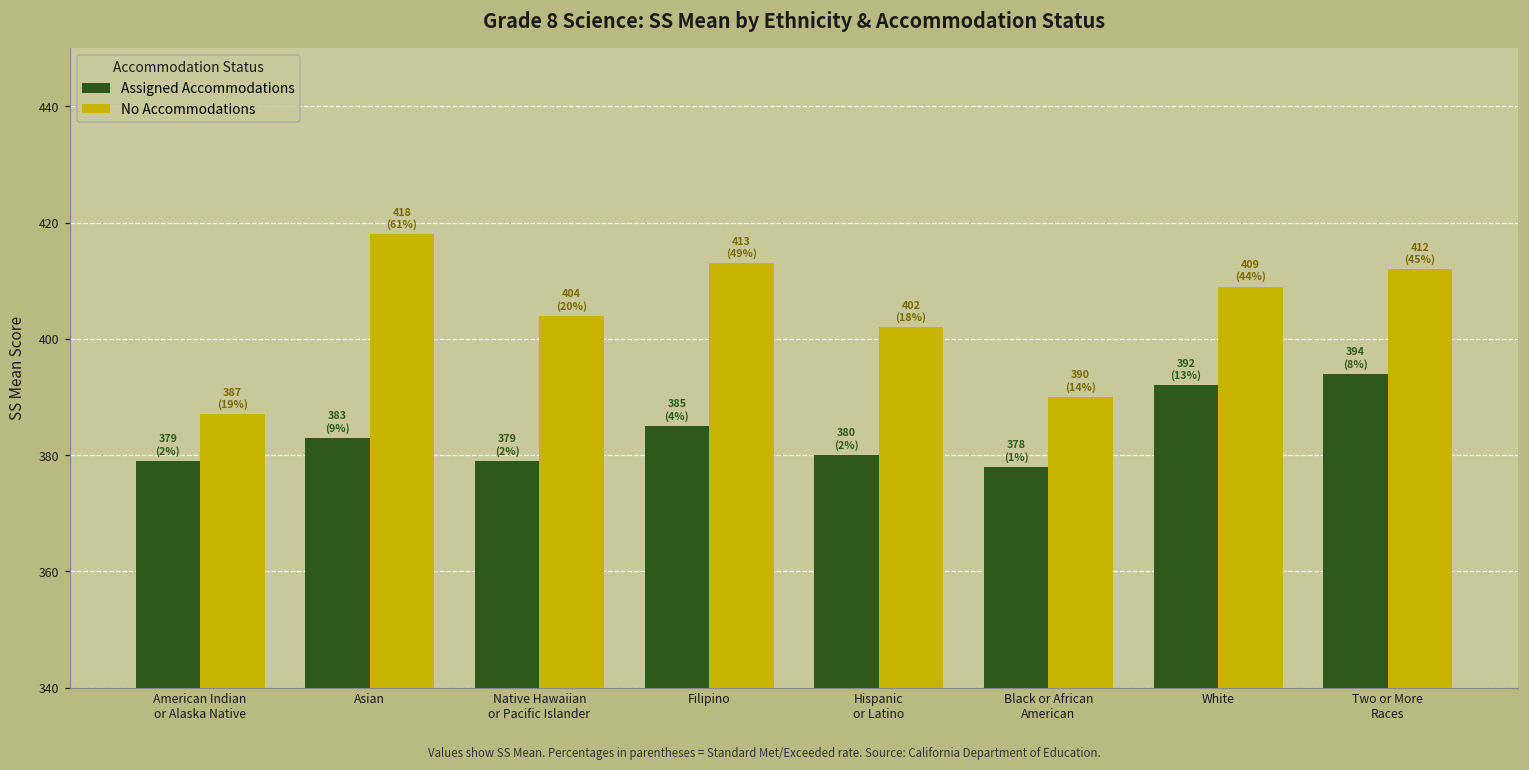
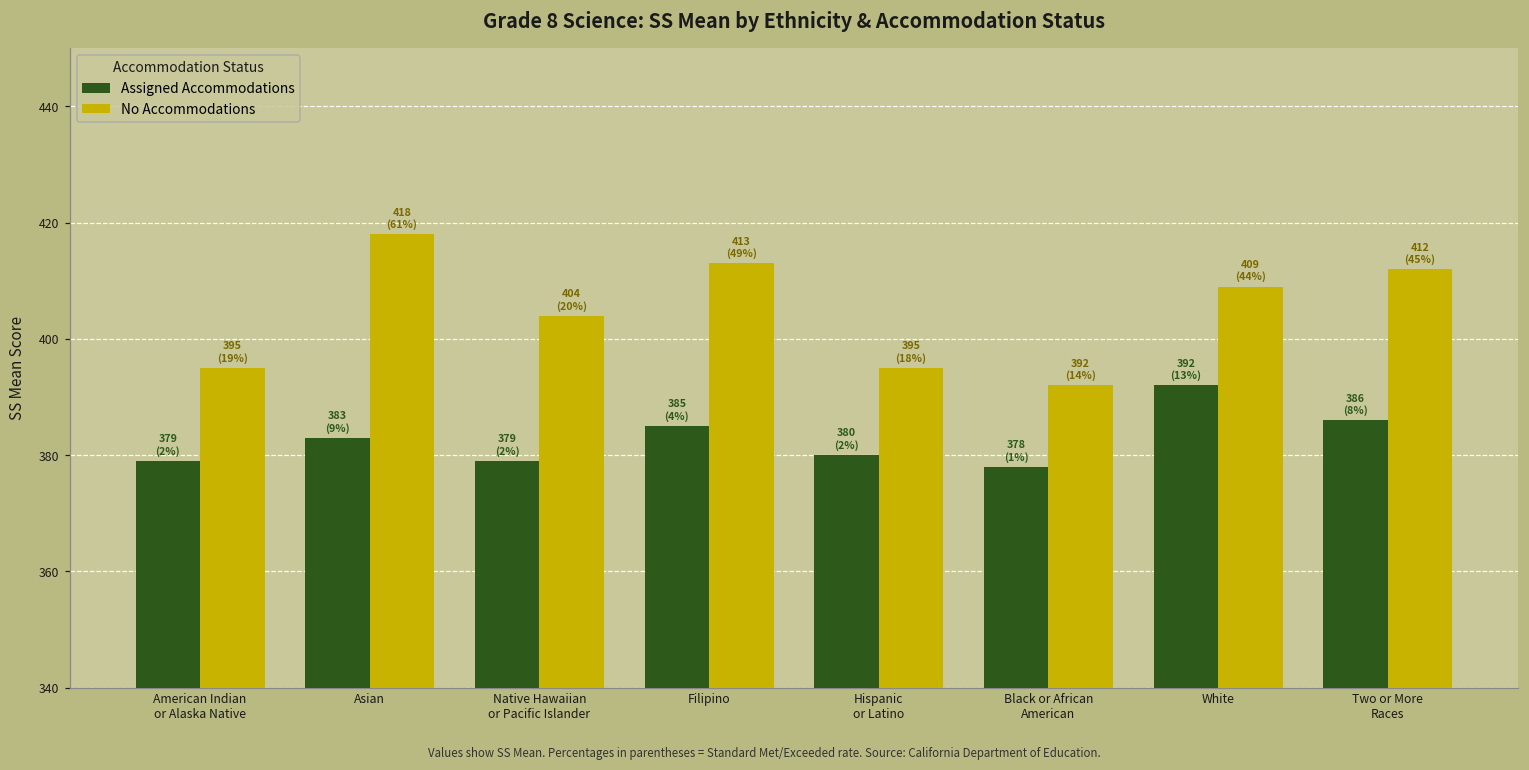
No Accommodations, American Indian or Alaska Native: 387 -> 395
No Accommodations, Hispanic or Latino: 402 -> 395
No Accommodations, Black or African American: 390 -> 392
Assigned Accommodations, Two or More Races: 394 -> 386
